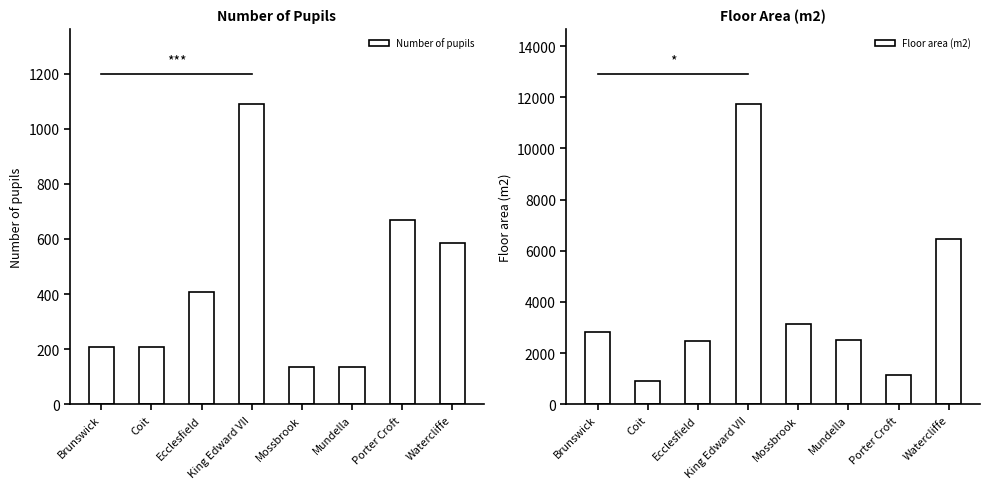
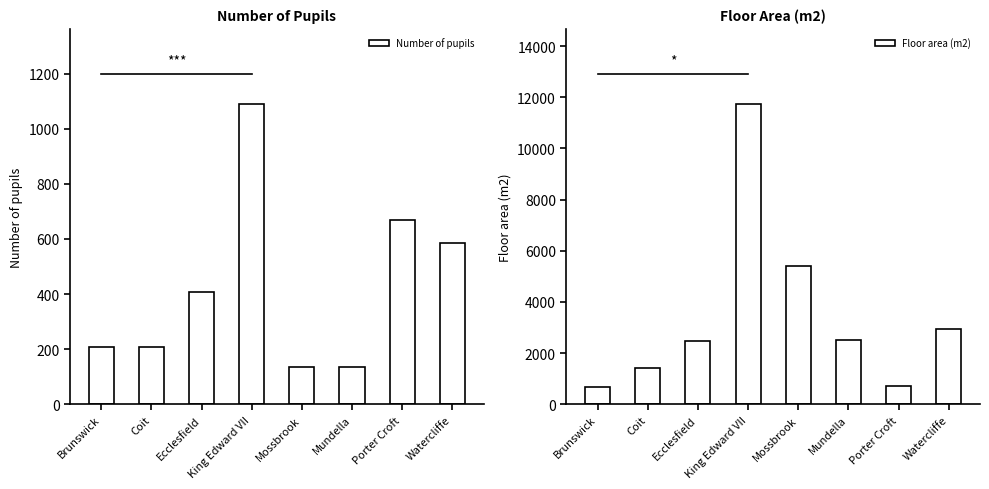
Floor Area (m2), Floor area (m2), Brunswick: 2800 -> 700
Floor Area (m2), Floor area (m2), Coit: 900 -> 1400
Floor Area (m2), Floor area (m2), Mossbrook: 3100 -> 5400
Floor Area (m2), Floor area (m2), Porter Croft: 1200 -> 700
Floor Area (m2), Floor area (m2), Watercliffe: 6500 -> 2900
